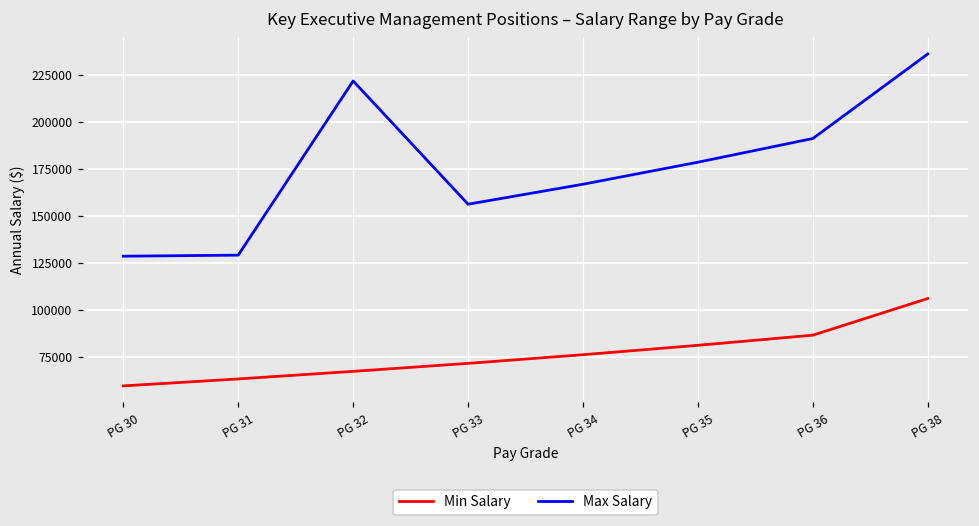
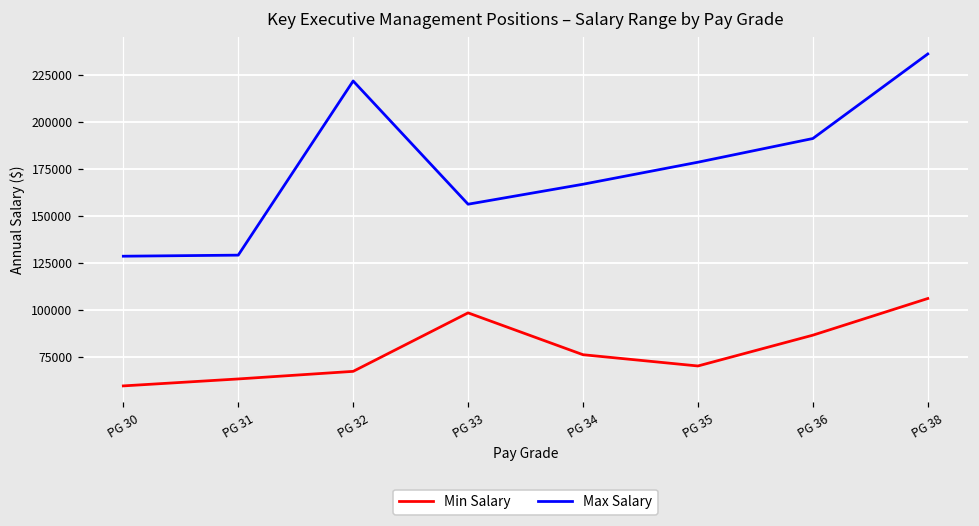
Min Salary, PG 33: 72000 -> 98000
Min Salary, PG 35: 81000 -> 70000
